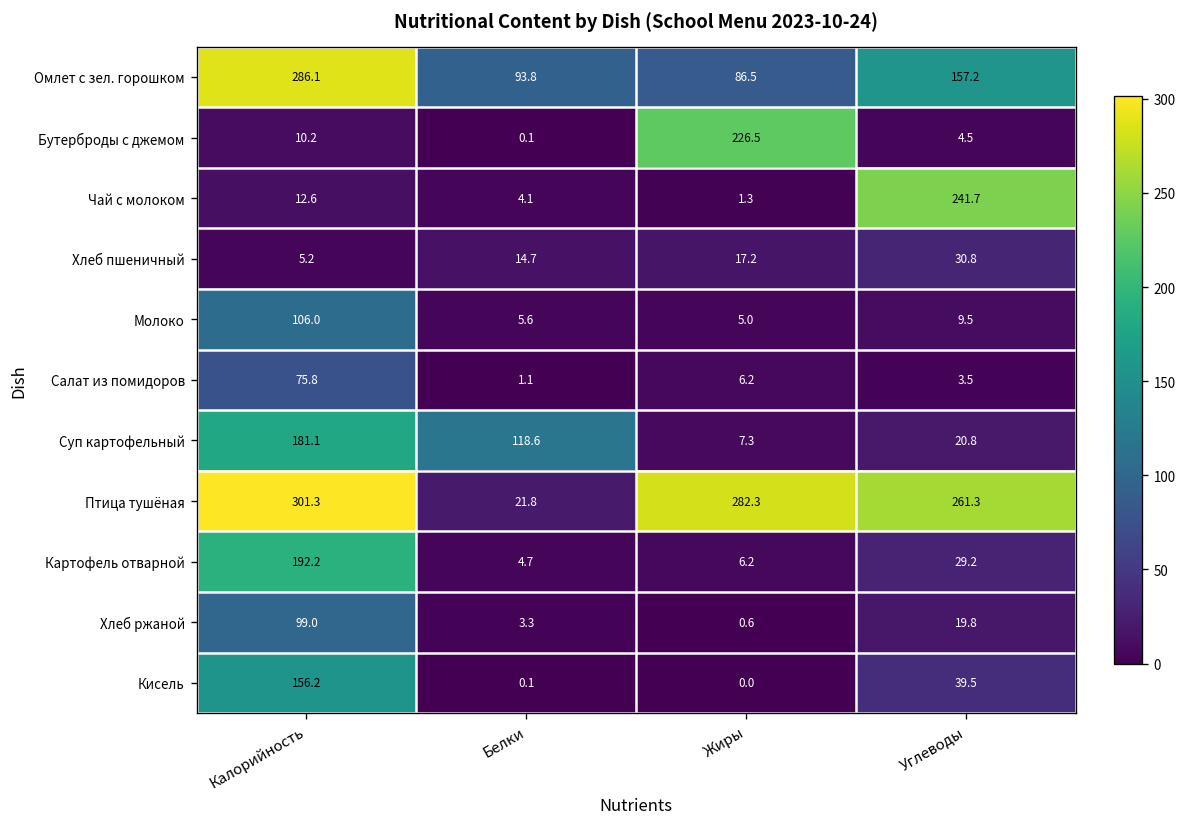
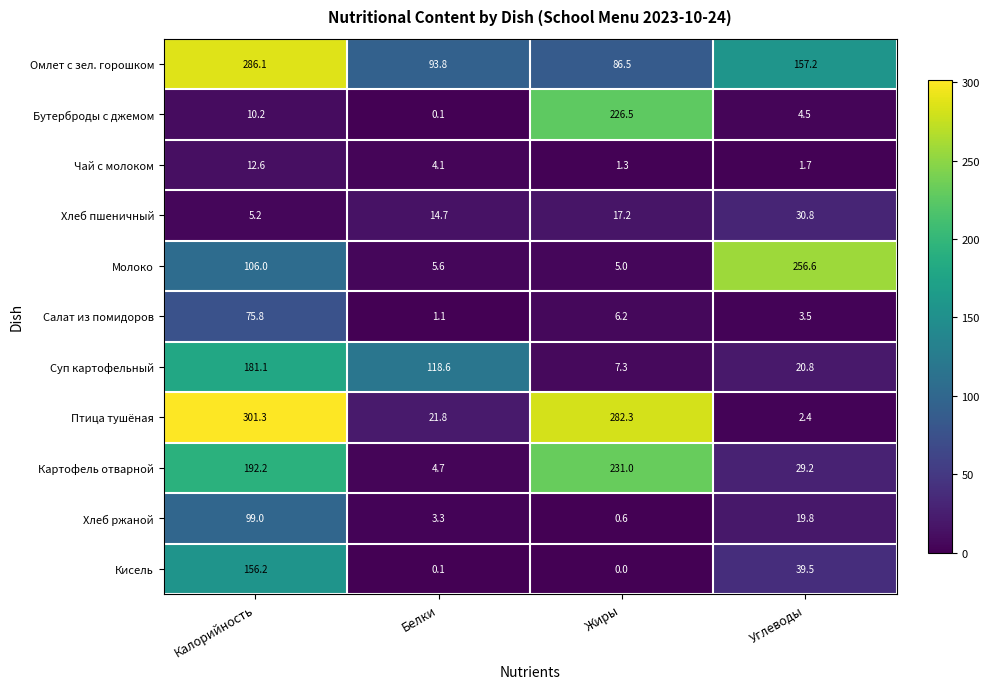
Чай с молоком, Углеводы: 241.7 -> 1.7
Молоко, Углеводы: 9.5 -> 256.6
Птица тушёная, Углеводы: 261.3 -> 2.4
Картофель отварной, Жиры: 6.2 -> 231.0
